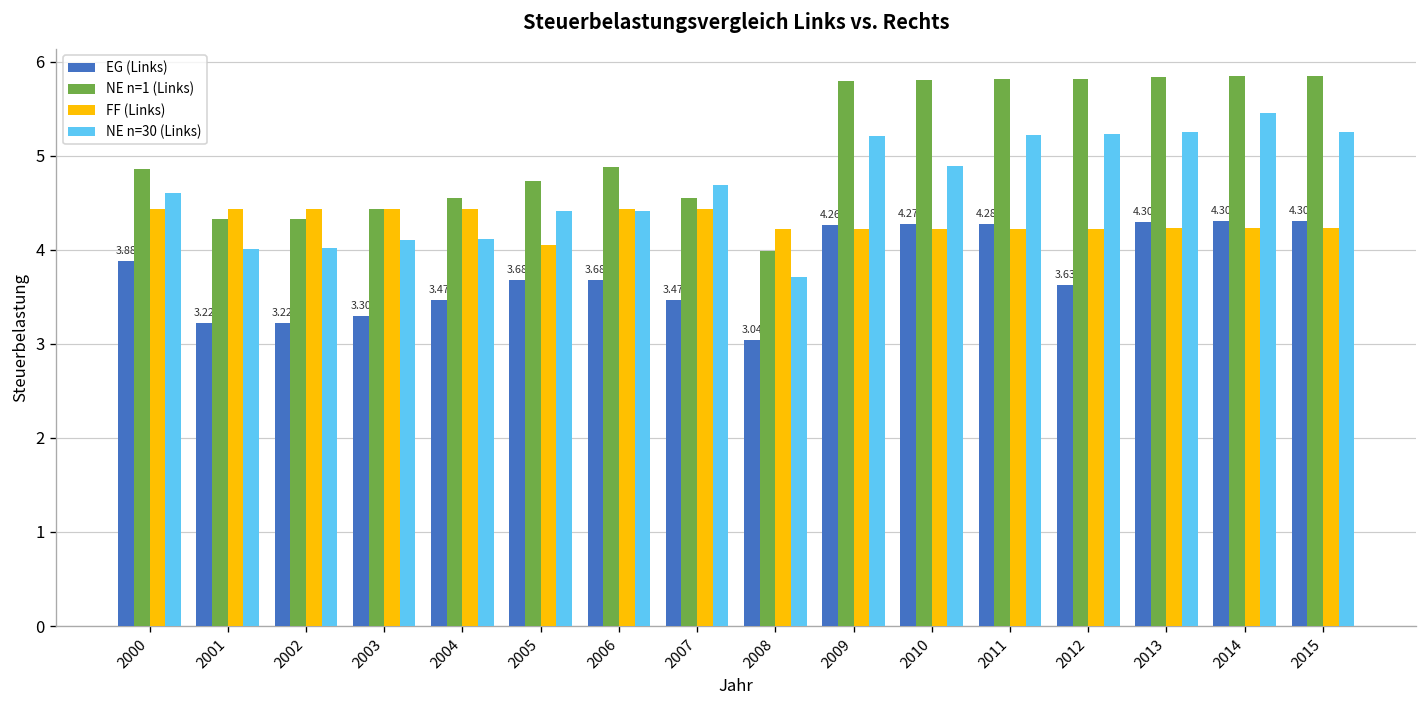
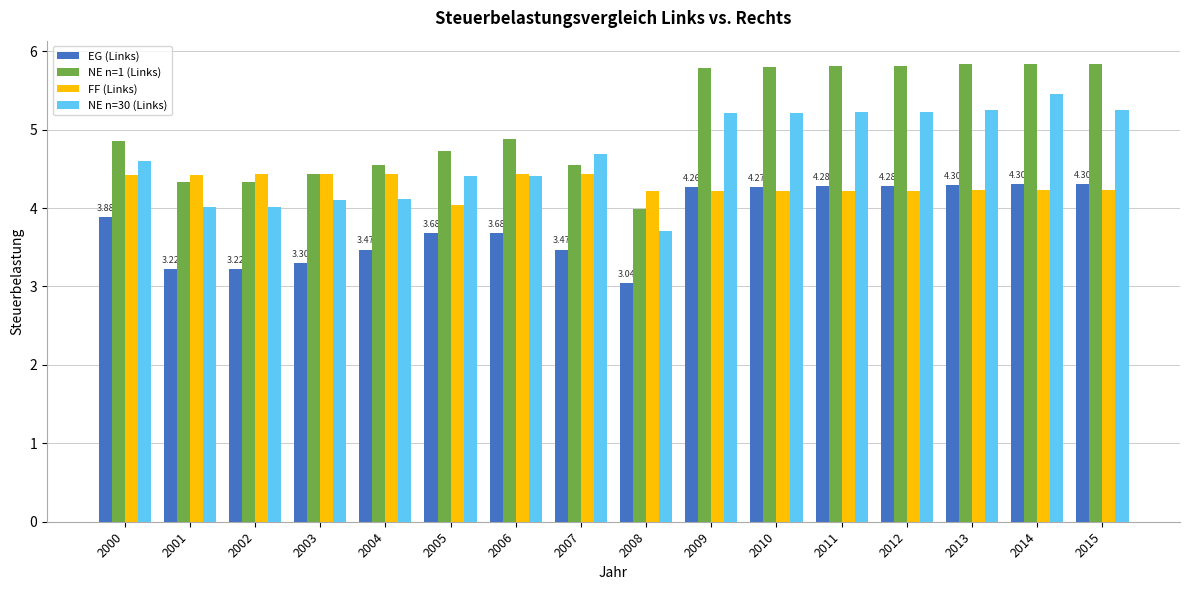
NE n=30 (Links), 2010: 4.9 -> 5.2
EG (Links), 2012: 3.63 -> 4.28
